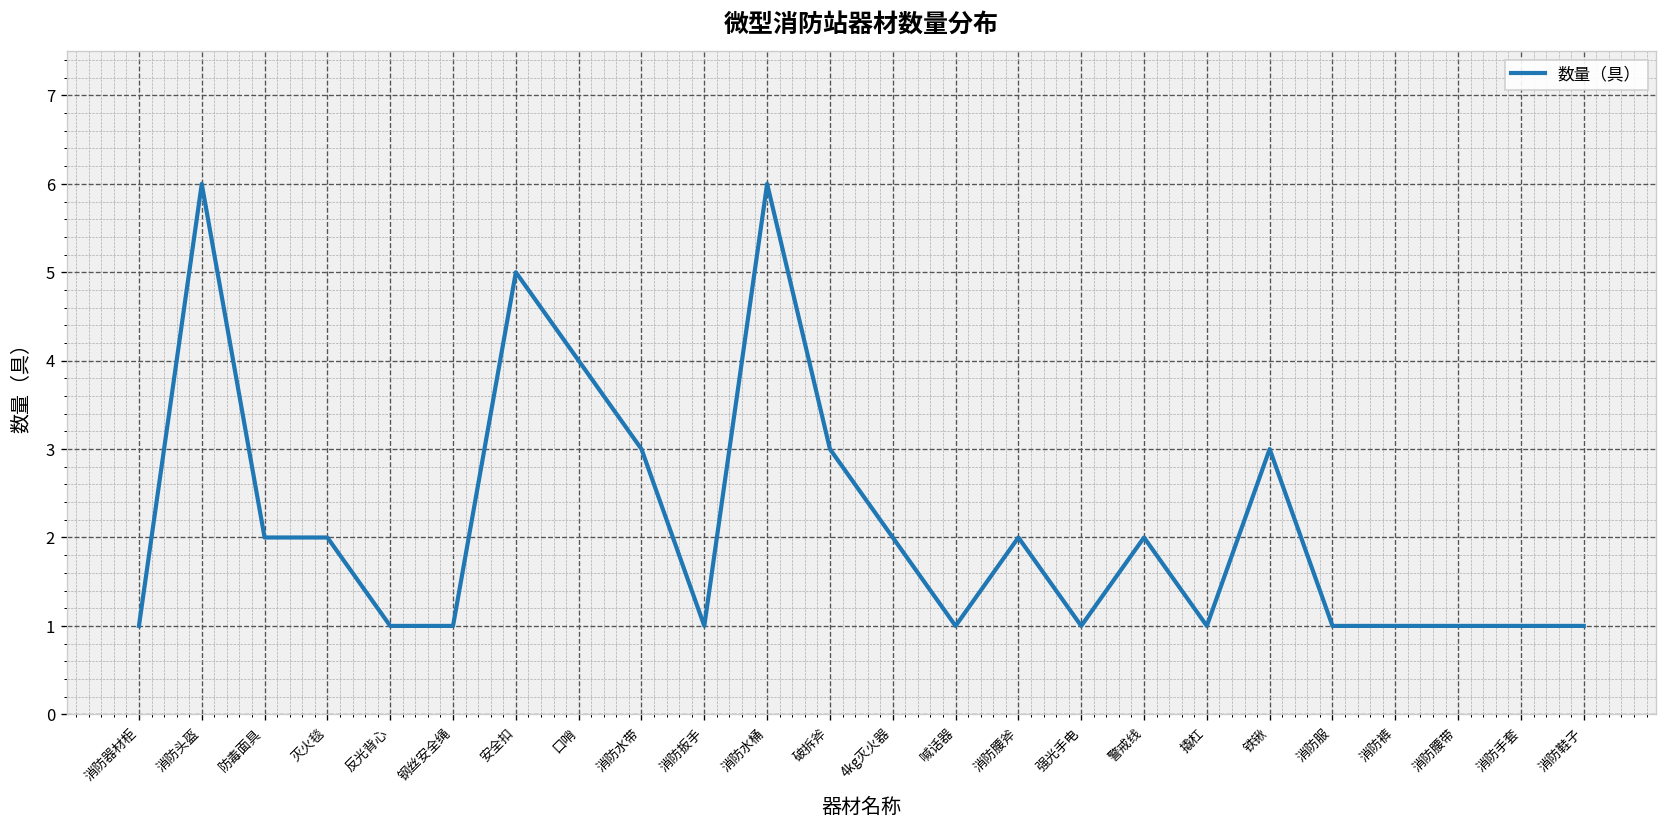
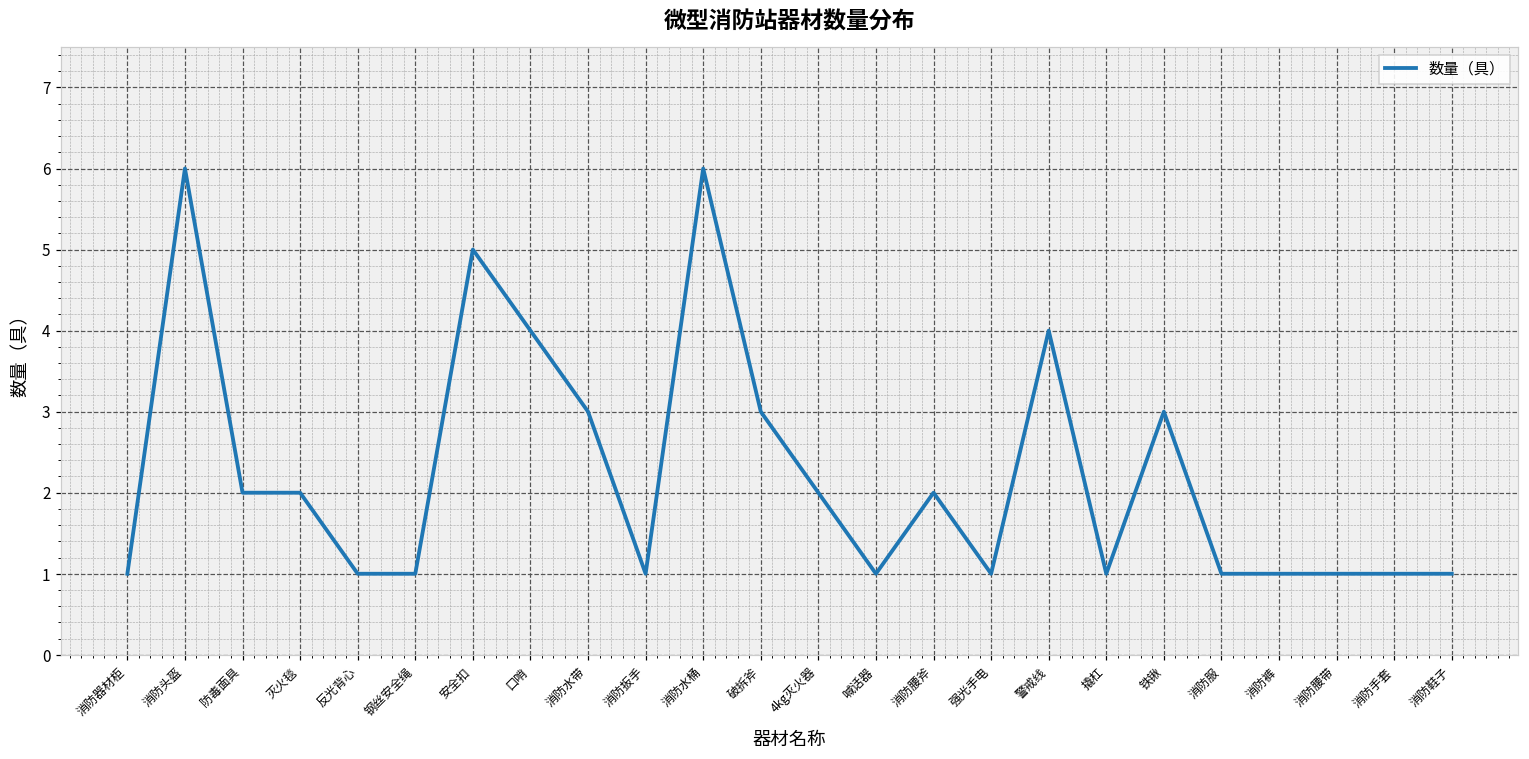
警戒线: 2 -> 4
